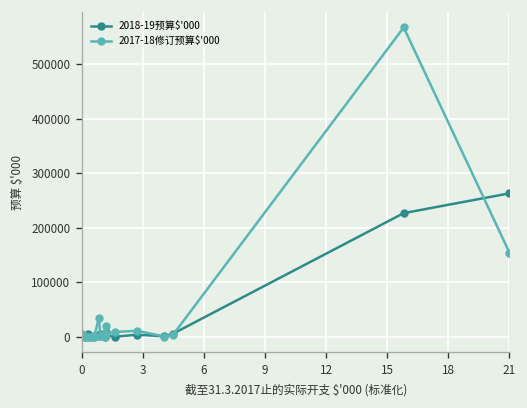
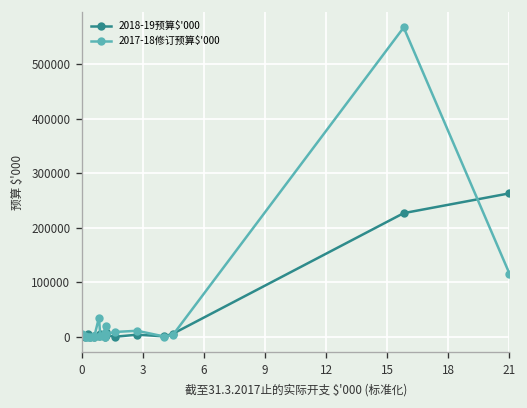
2017-18修订预算$'000, 21: 150000 -> 120000
